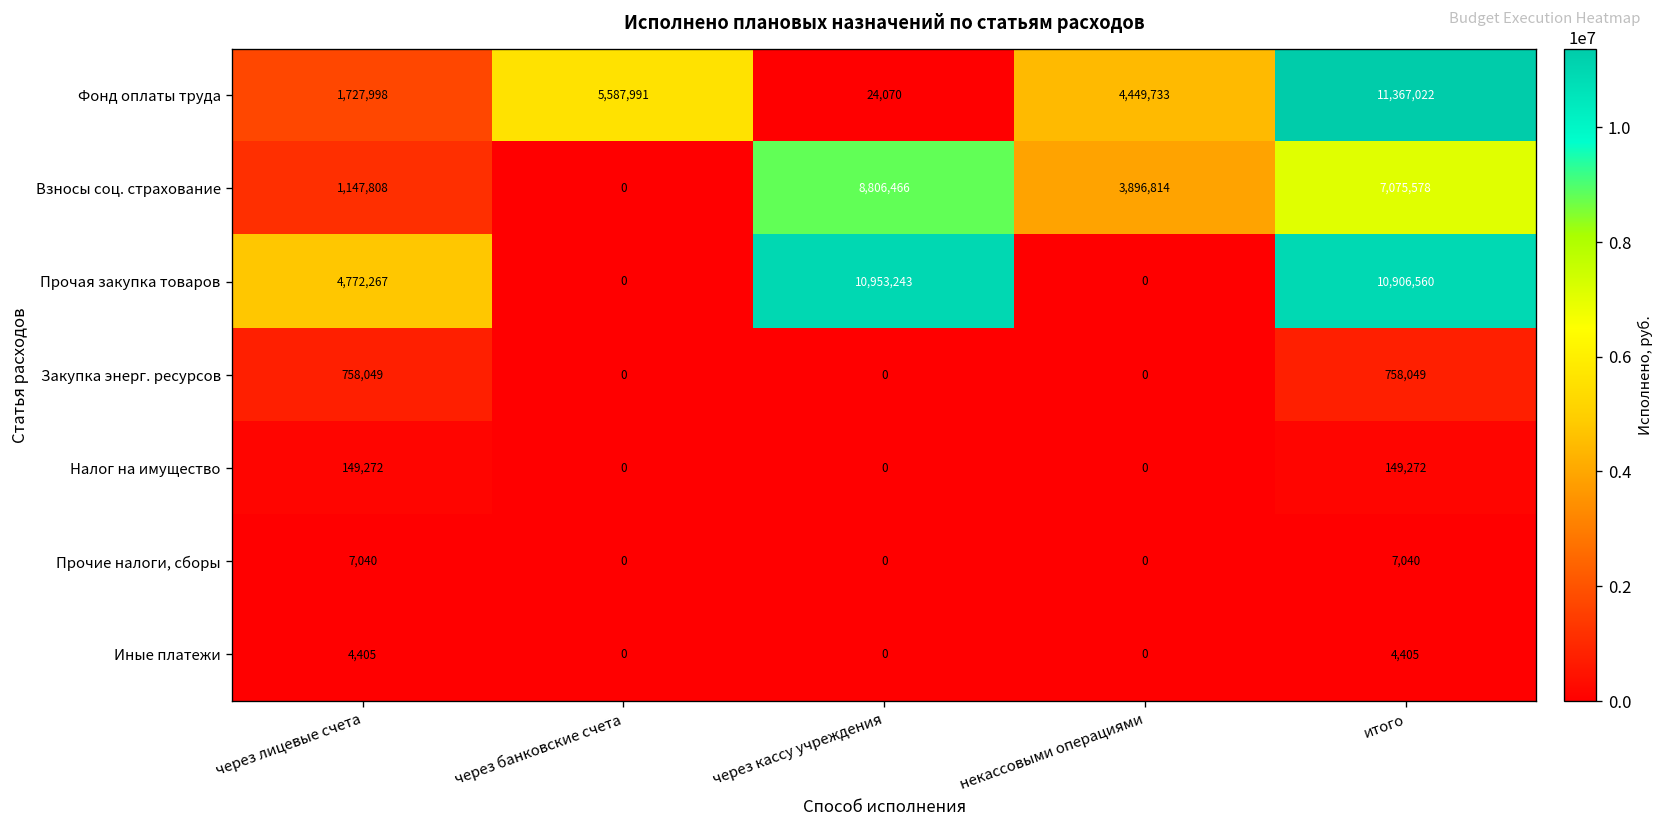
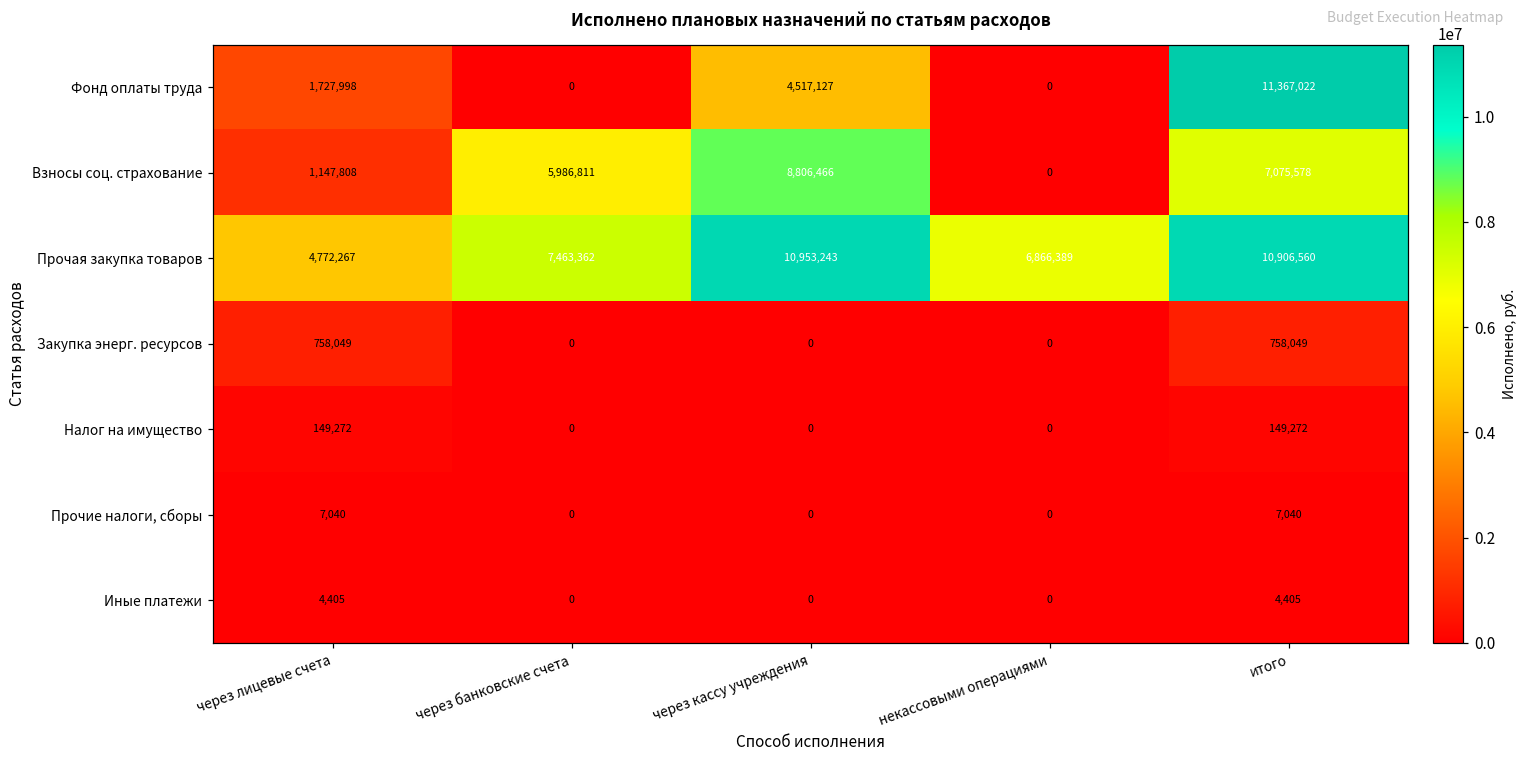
Фонд оплаты труда, через банковские счета: 5,587,991 -> 0
Фонд оплаты труда, через кассу учреждения: 24,070 -> 4,517,127
Фонд оплаты труда, некассовыми операциями: 4,449,733 -> 0
Взносы соц. страхование, через банковские счета: 0 -> 5,986,811
Взносы соц. страхование, некассовыми операциями: 3,896,814 -> 0
Прочая закупка товаров, через банковские счета: 0 -> 7,463,362
Прочая закупка товаров, некассовыми операциями: 0 -> 6,866,389
